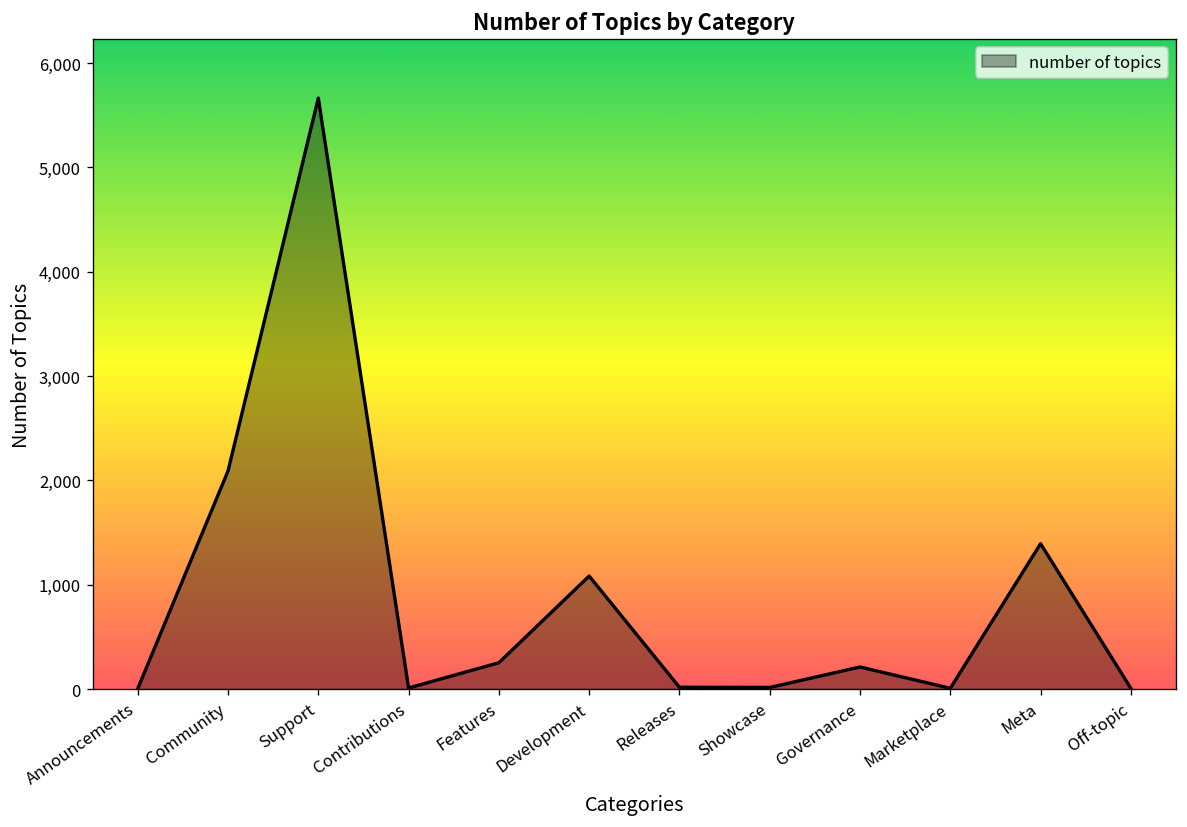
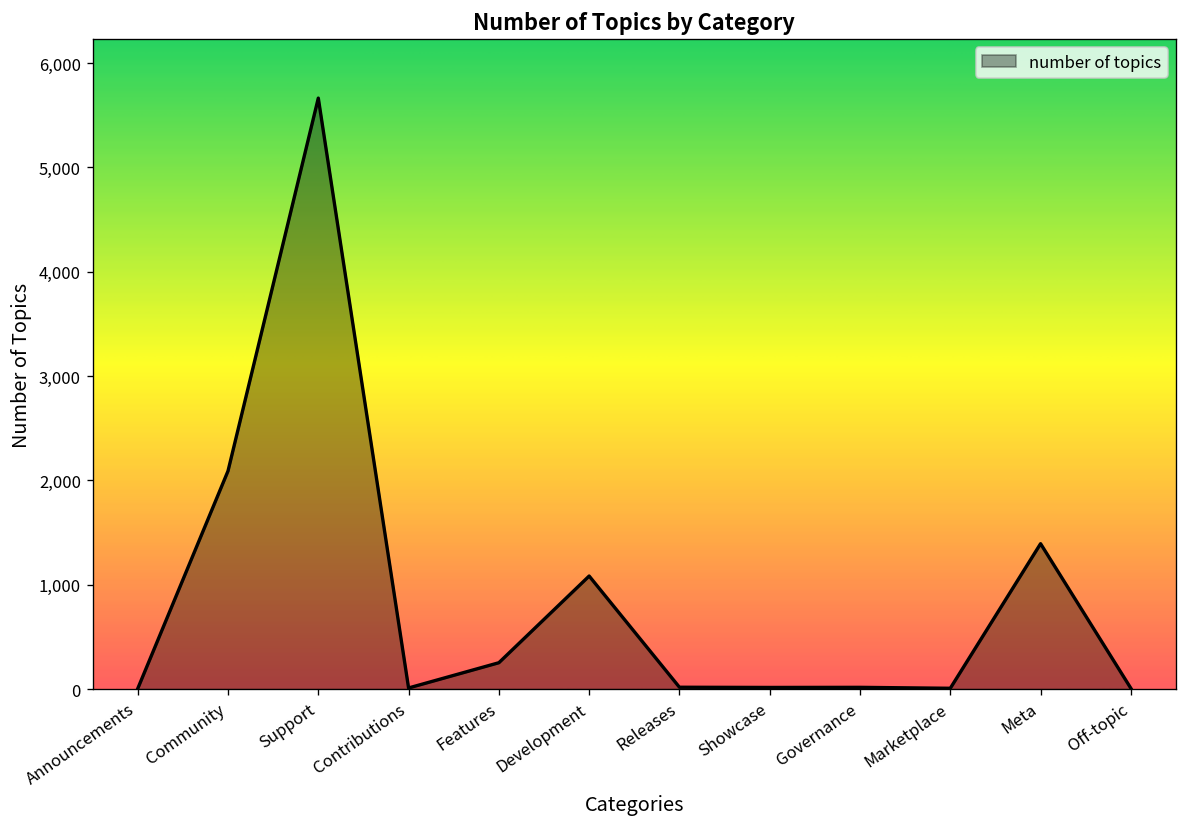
Governance: 200 -> 0
